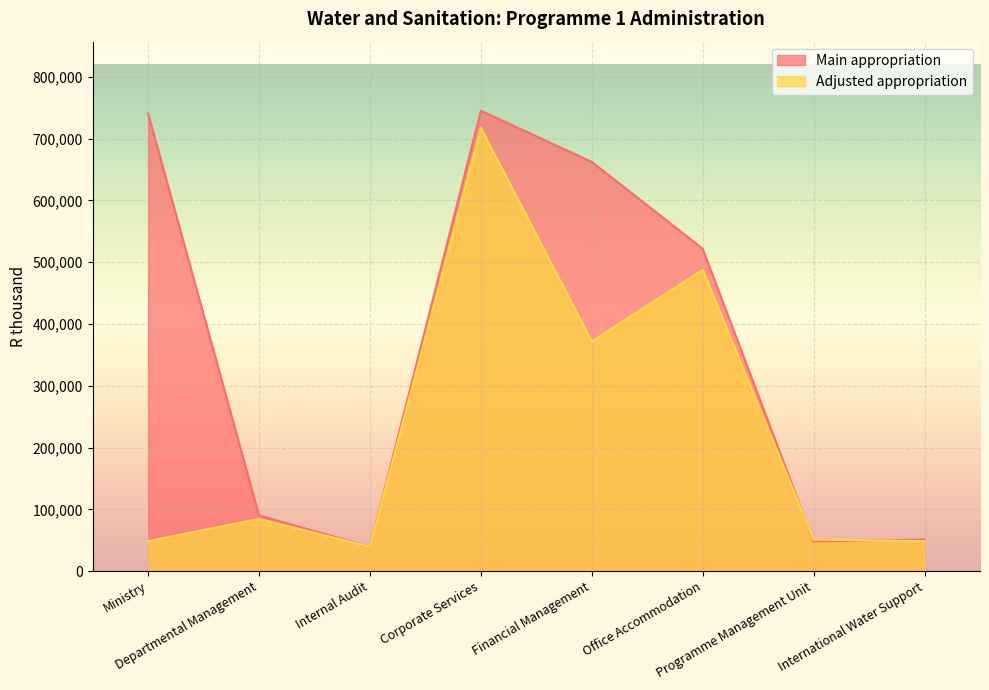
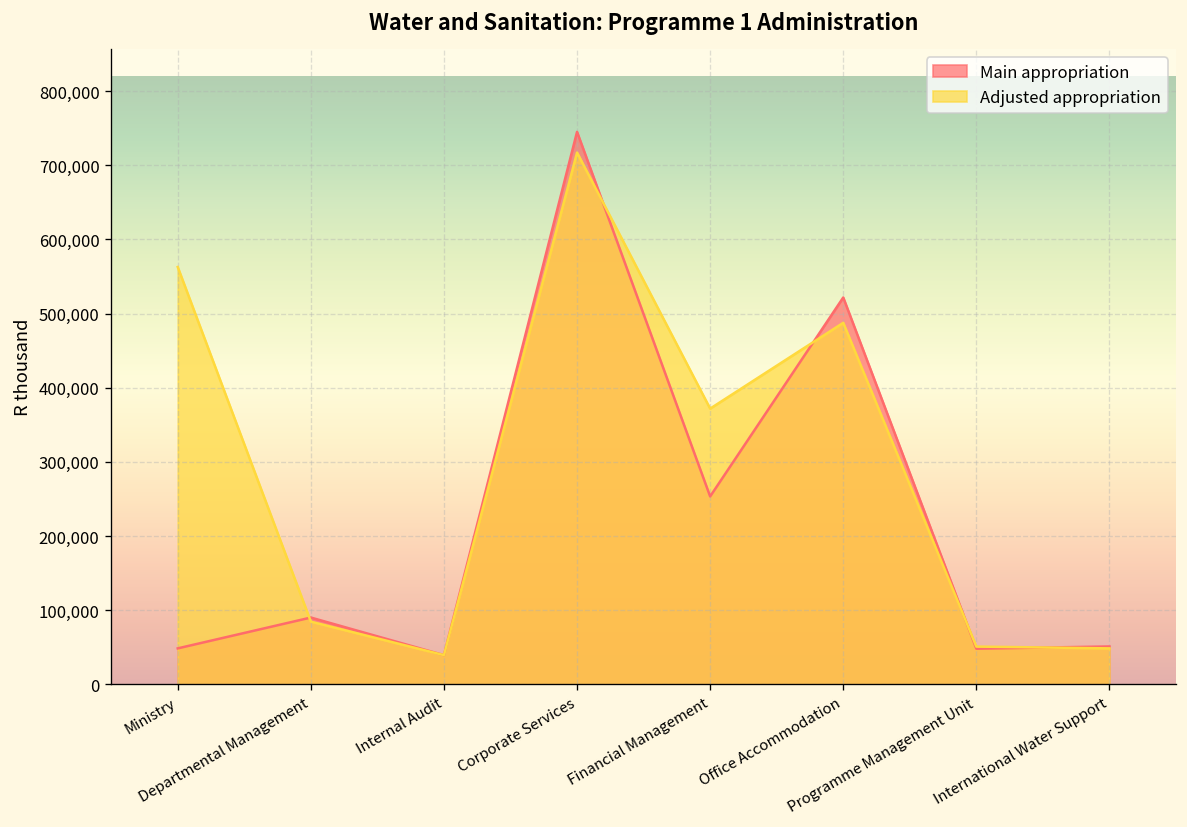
Main appropriation, Ministry: 740,000 -> 50,000
Adjusted appropriation, Ministry: 50,000 -> 560,000
Main appropriation, Financial Management: 660,000 -> 250,000
